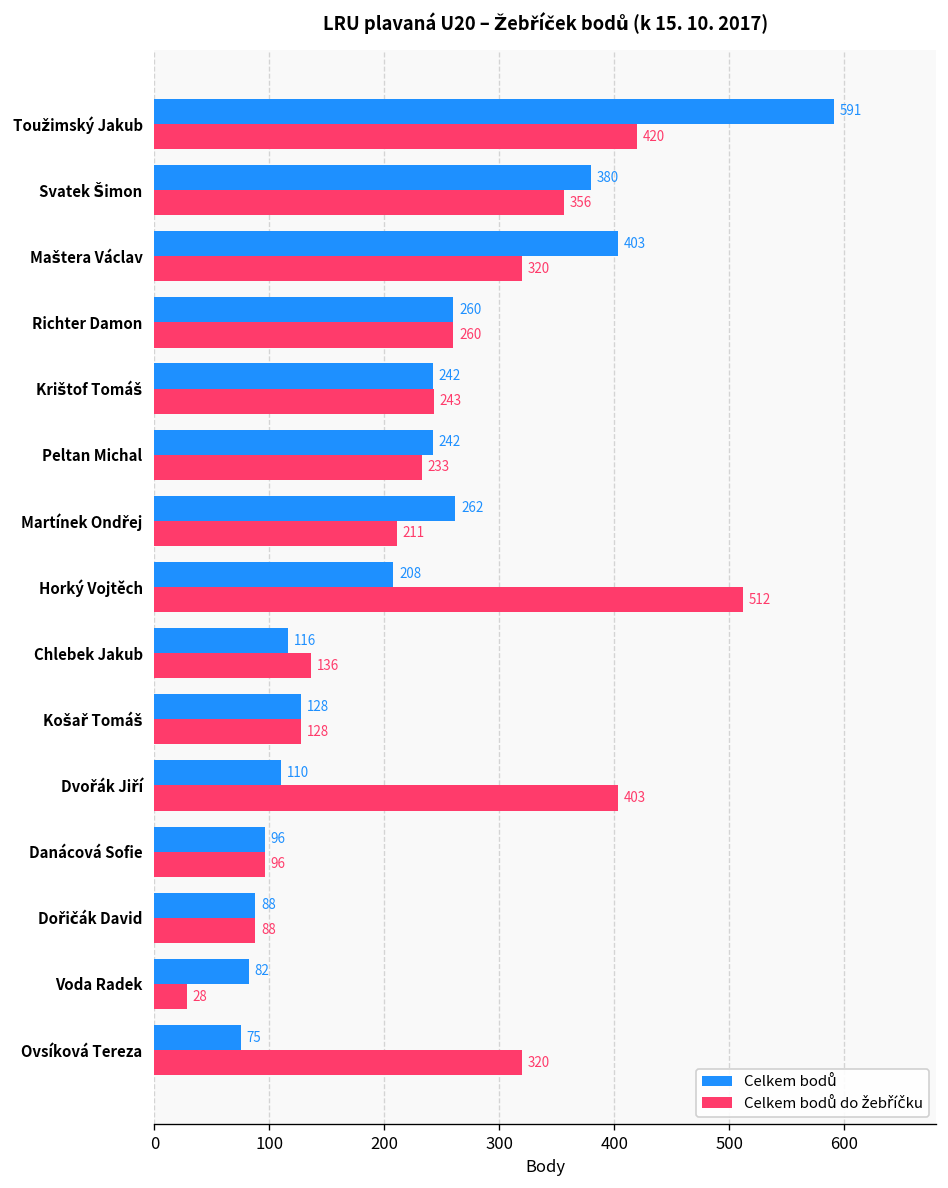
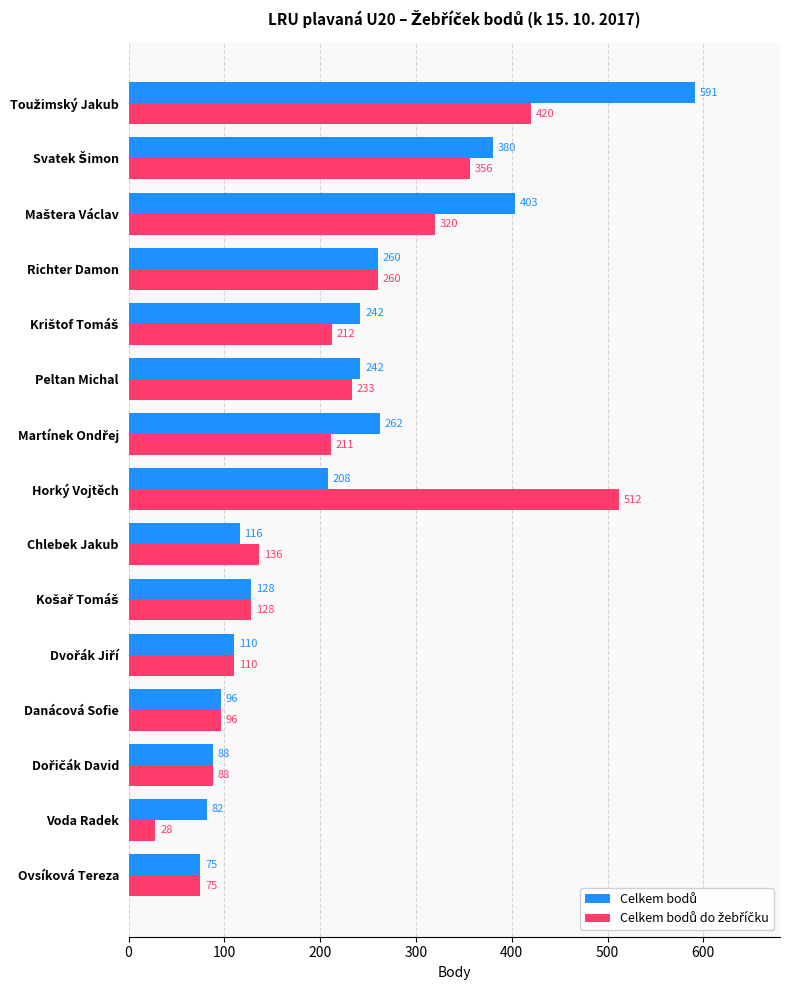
Celkem bodů do žebříčku, Krištof Tomáš: 243 -> 212
Celkem bodů do žebříčku, Dvořák Jiří: 403 -> 110
Celkem bodů do žebříčku, Ovsíková Tereza: 320 -> 75
